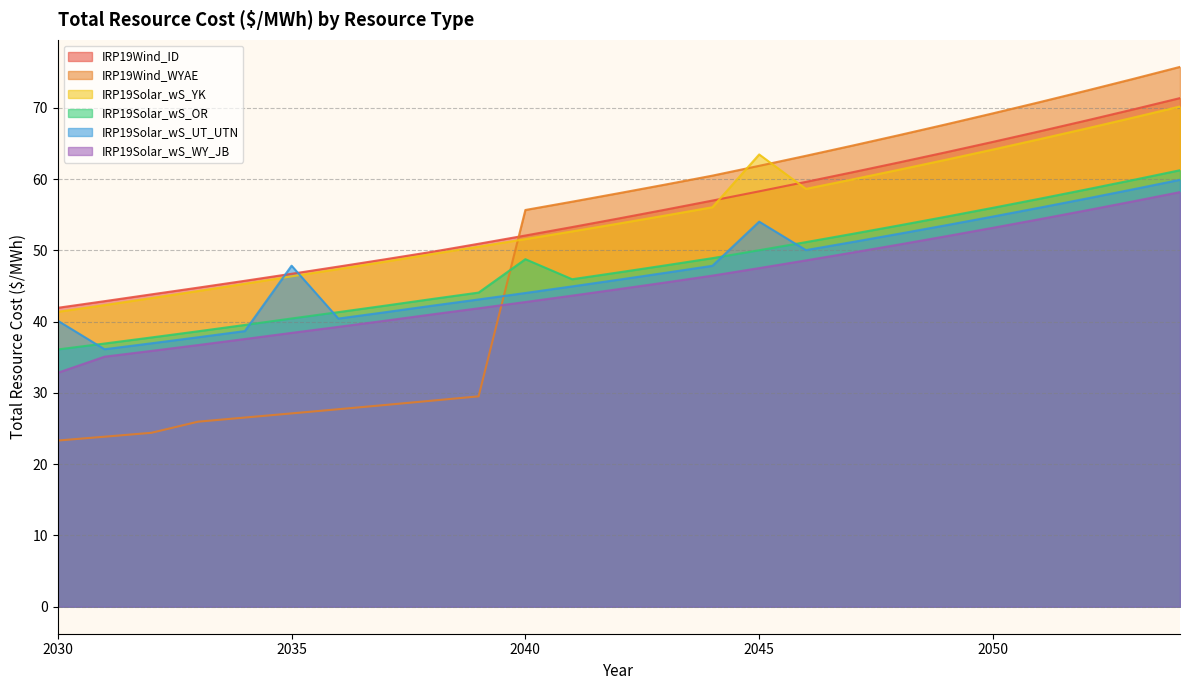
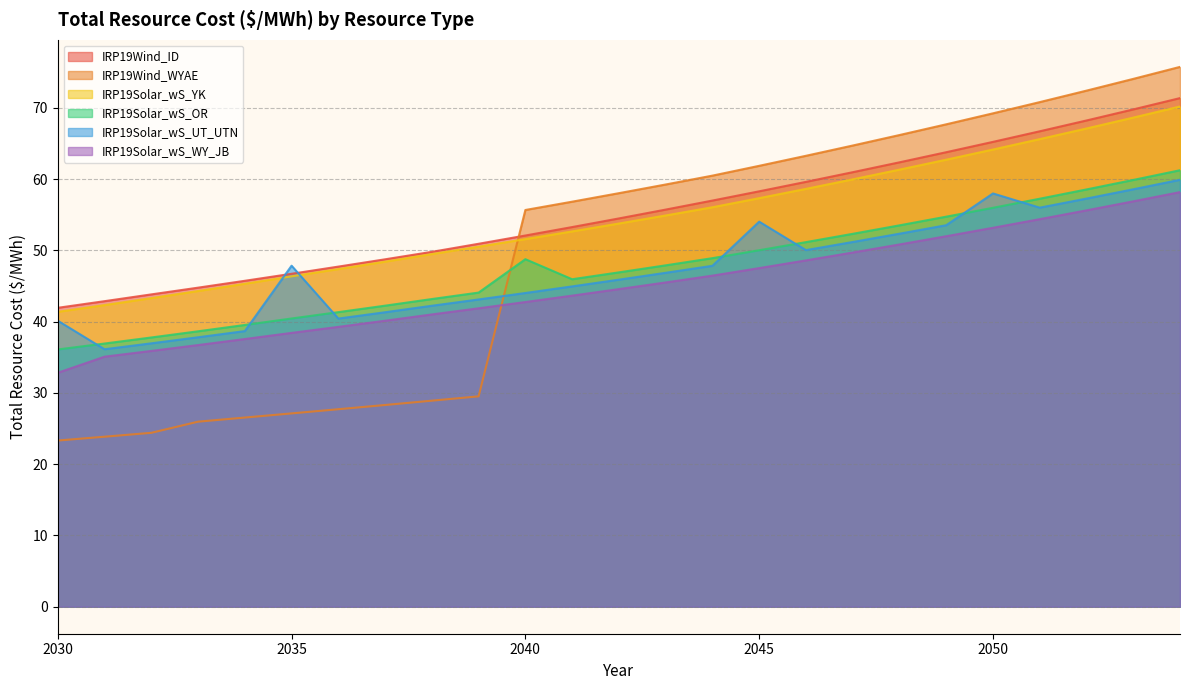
IRP19Solar_wS_YK, 2045: 63 -> 57
IRP19Solar_wS_UT_UTN, 2050: 55 -> 58
